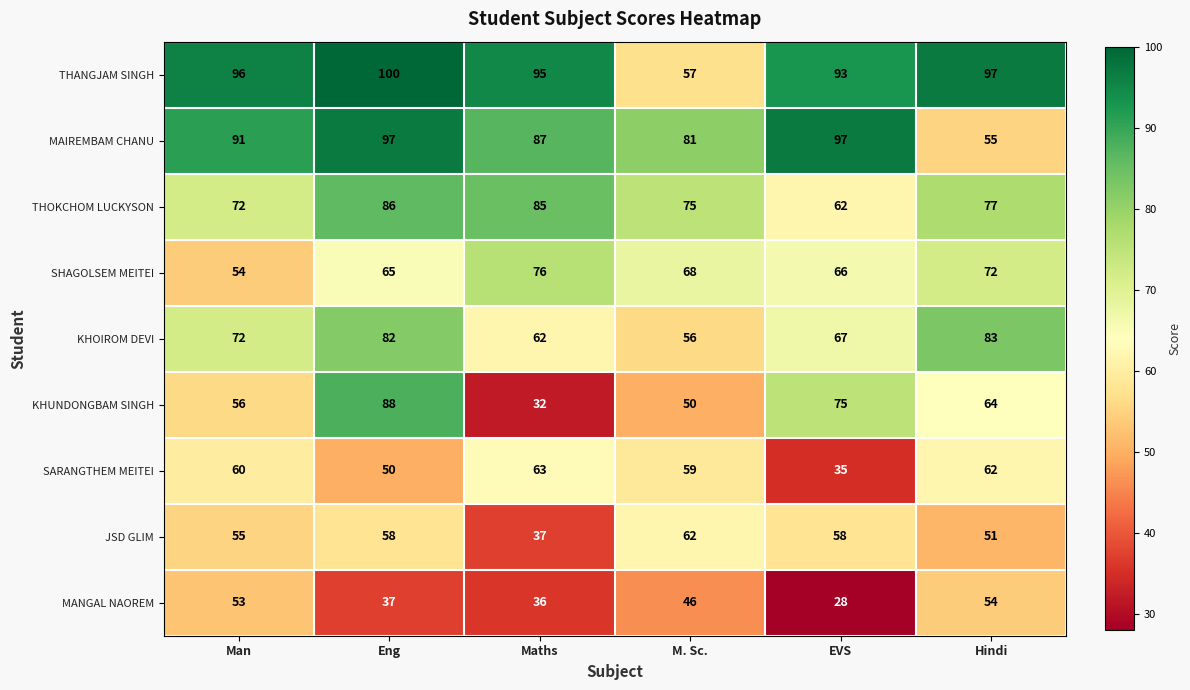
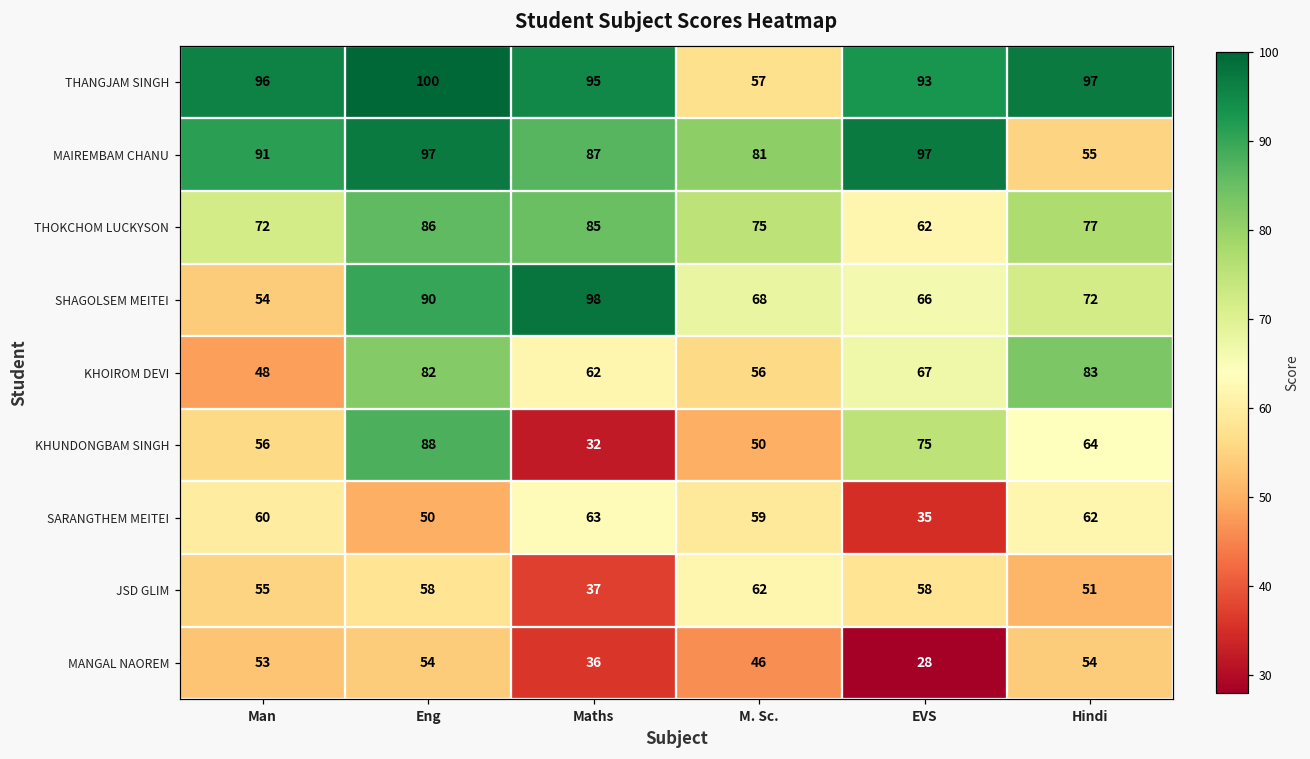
SHAGOLSEM MEITEI, Eng: 65 -> 90
SHAGOLSEM MEITEI, Maths: 76 -> 98
KHOIROM DEVI, Man: 72 -> 48
MANGAL NAOREM, Eng: 37 -> 54
